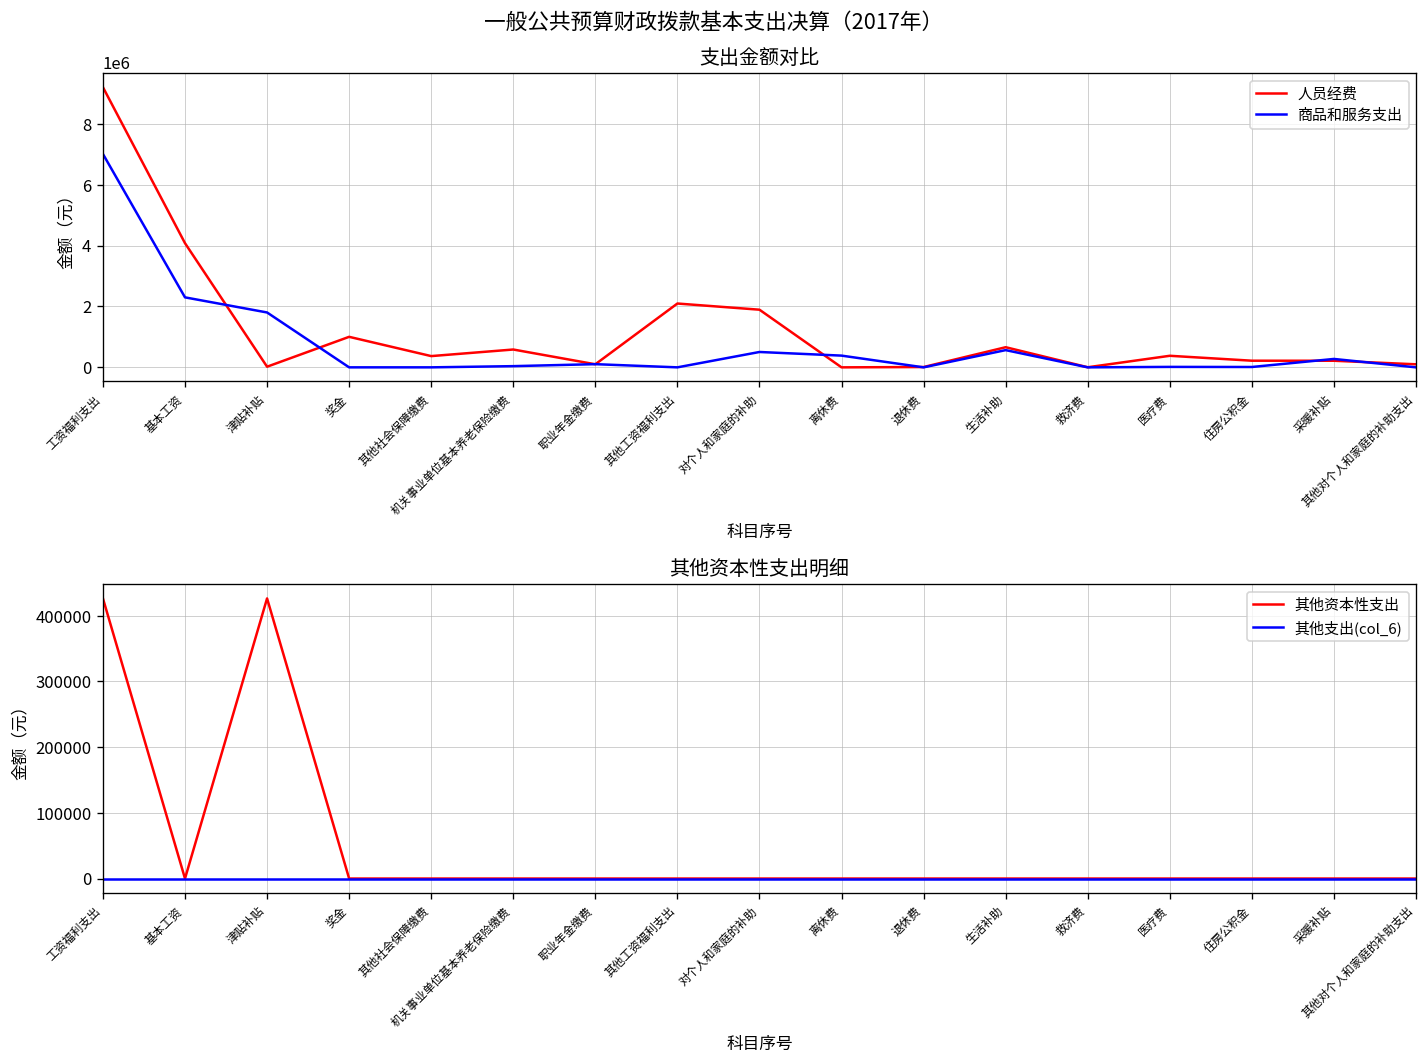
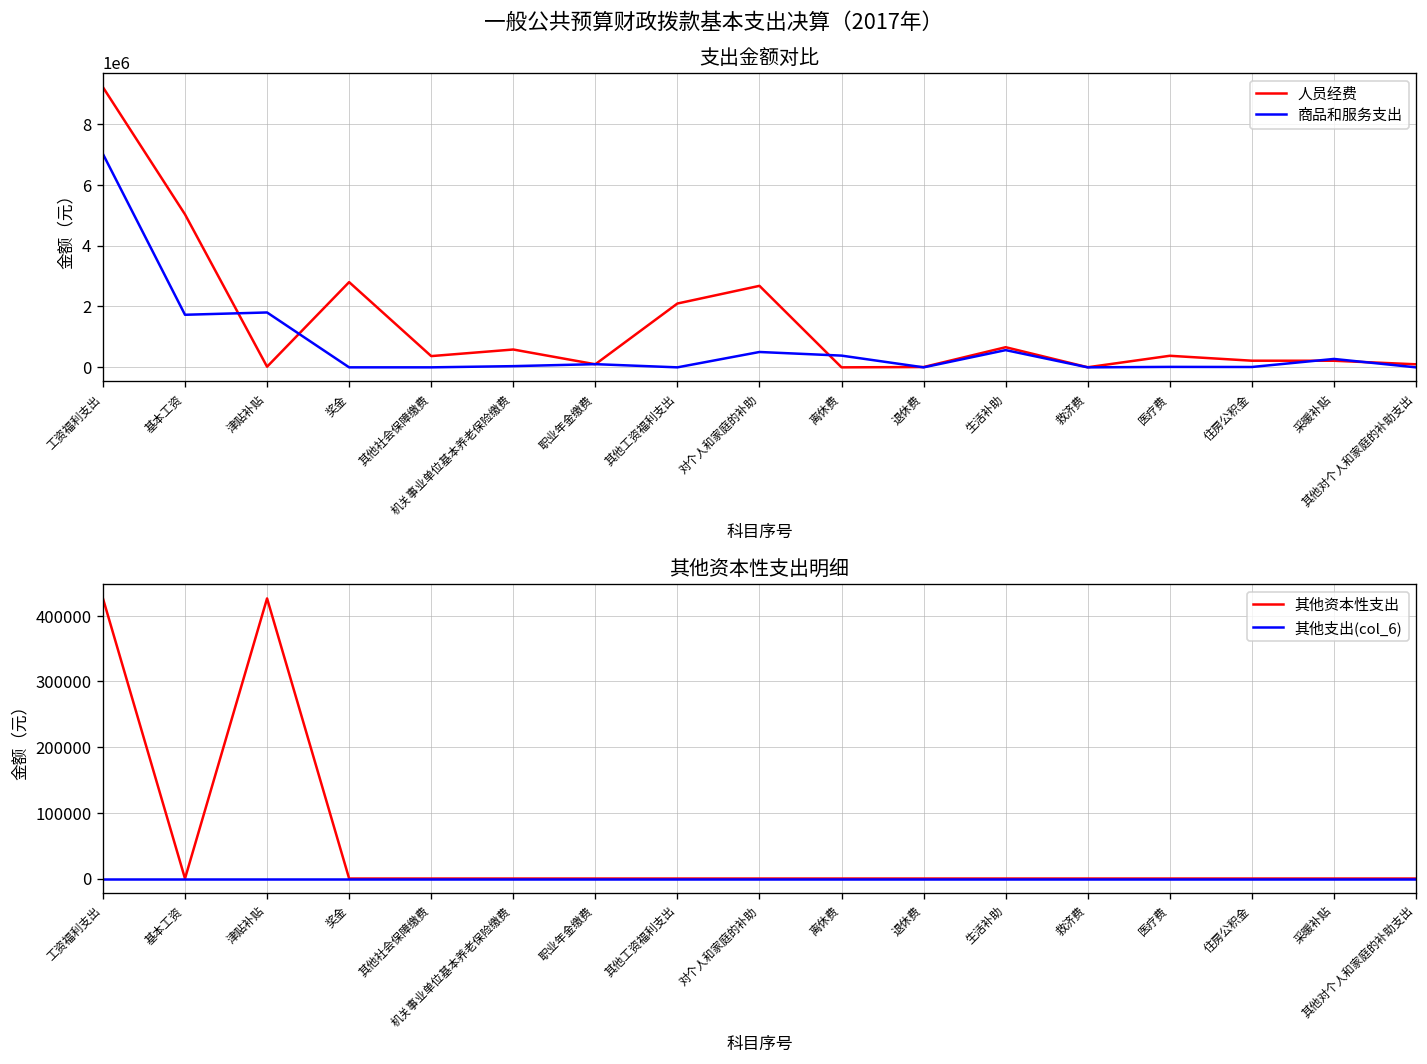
支出金额对比, 人员经费, 基本工资: 4100000 -> 5000000
支出金额对比, 商品和服务支出, 基本工资: 2300000 -> 1700000
支出金额对比, 人员经费, 奖金: 1000000 -> 2800000
支出金额对比, 人员经费, 对个人和家庭的补助: 1900000 -> 2700000
